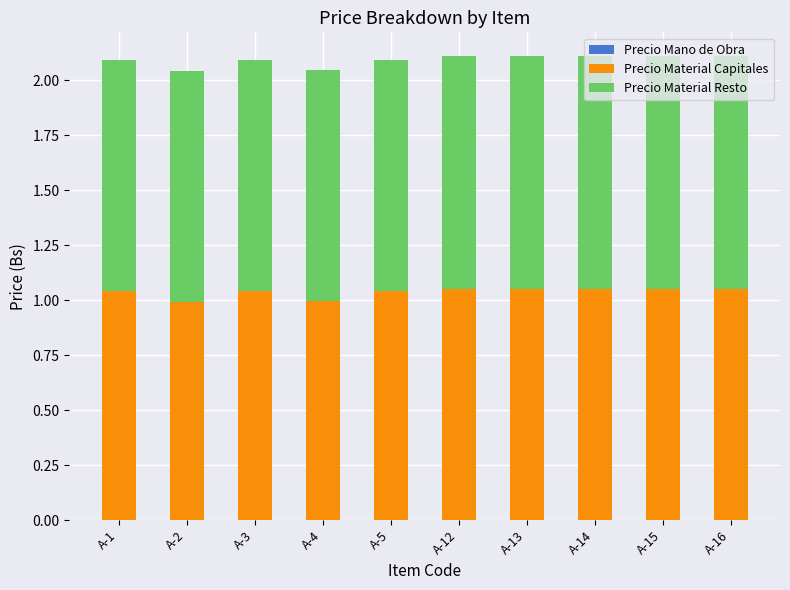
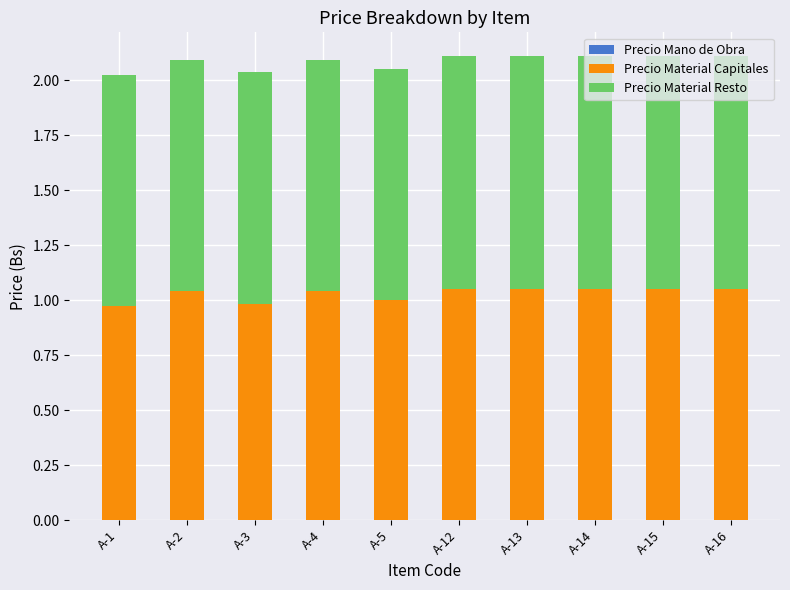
Precio Material Capitales, A-1: 1.04 -> 0.97
Precio Material Capitales, A-2: 0.99 -> 1.04
Precio Material Capitales, A-3: 1.04 -> 0.98
Precio Material Capitales, A-4: 1.00 -> 1.04
Precio Material Capitales, A-5: 1.04 -> 1.00
